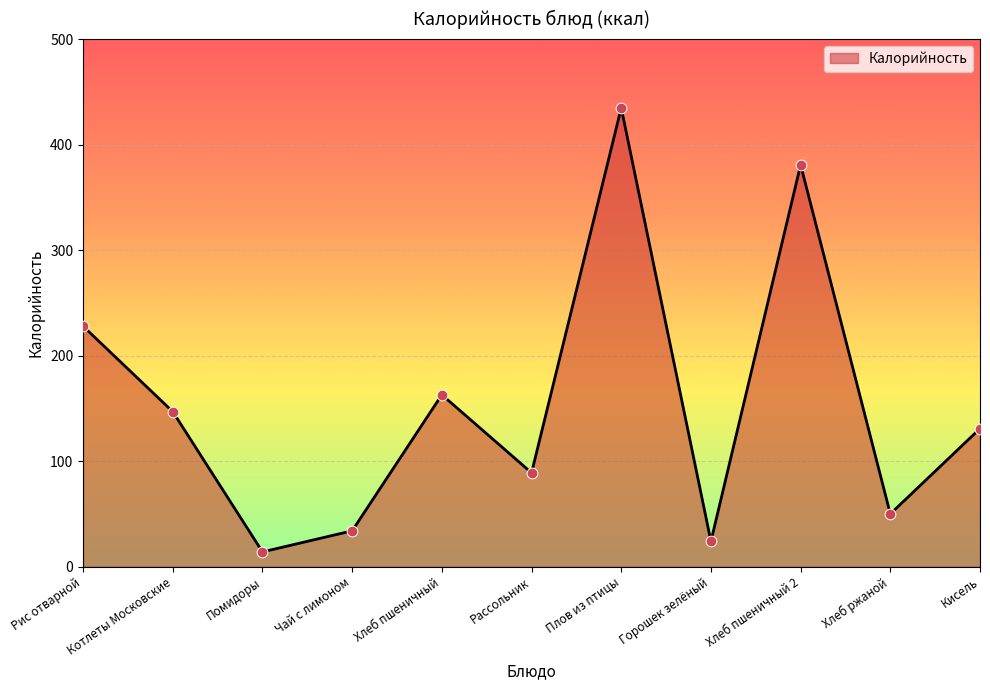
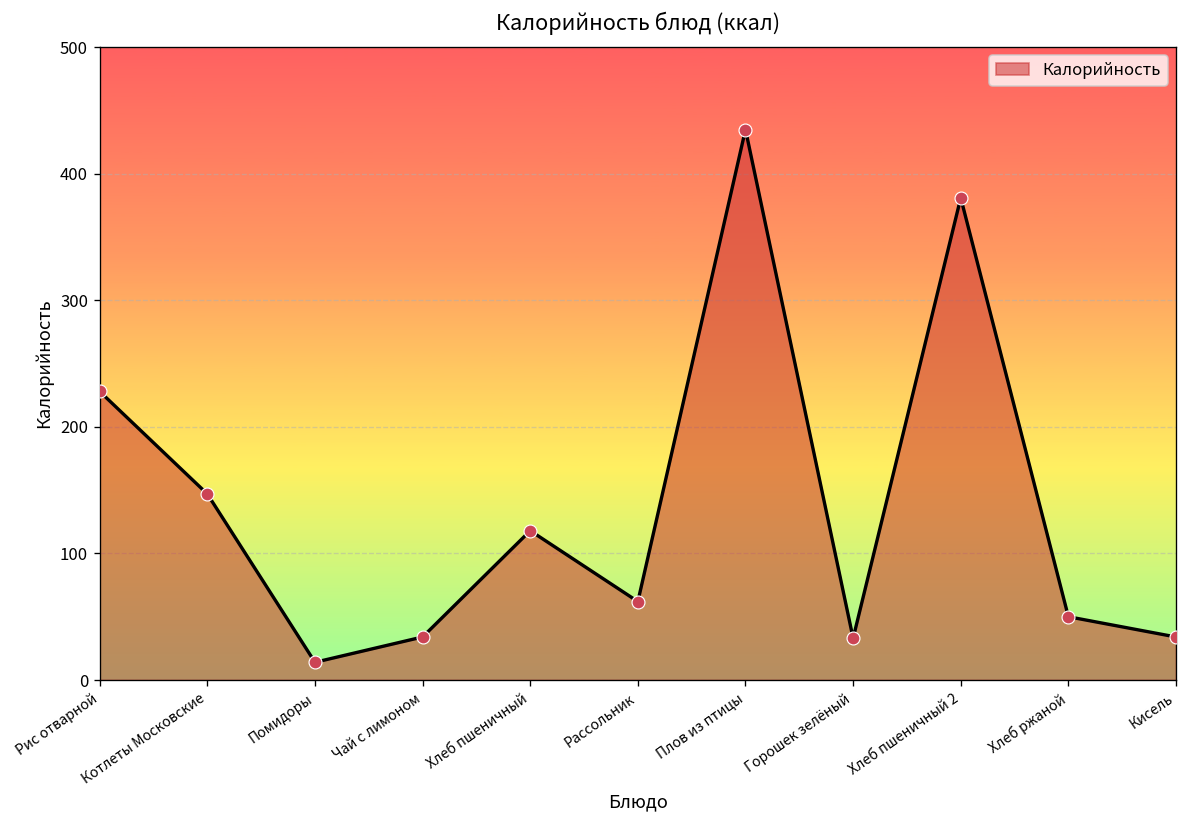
Хлеб пшеничный: 163 -> 118
Рассольник: 89 -> 62
Горошек зелёный: 24 -> 33
Кисель: 131 -> 34
